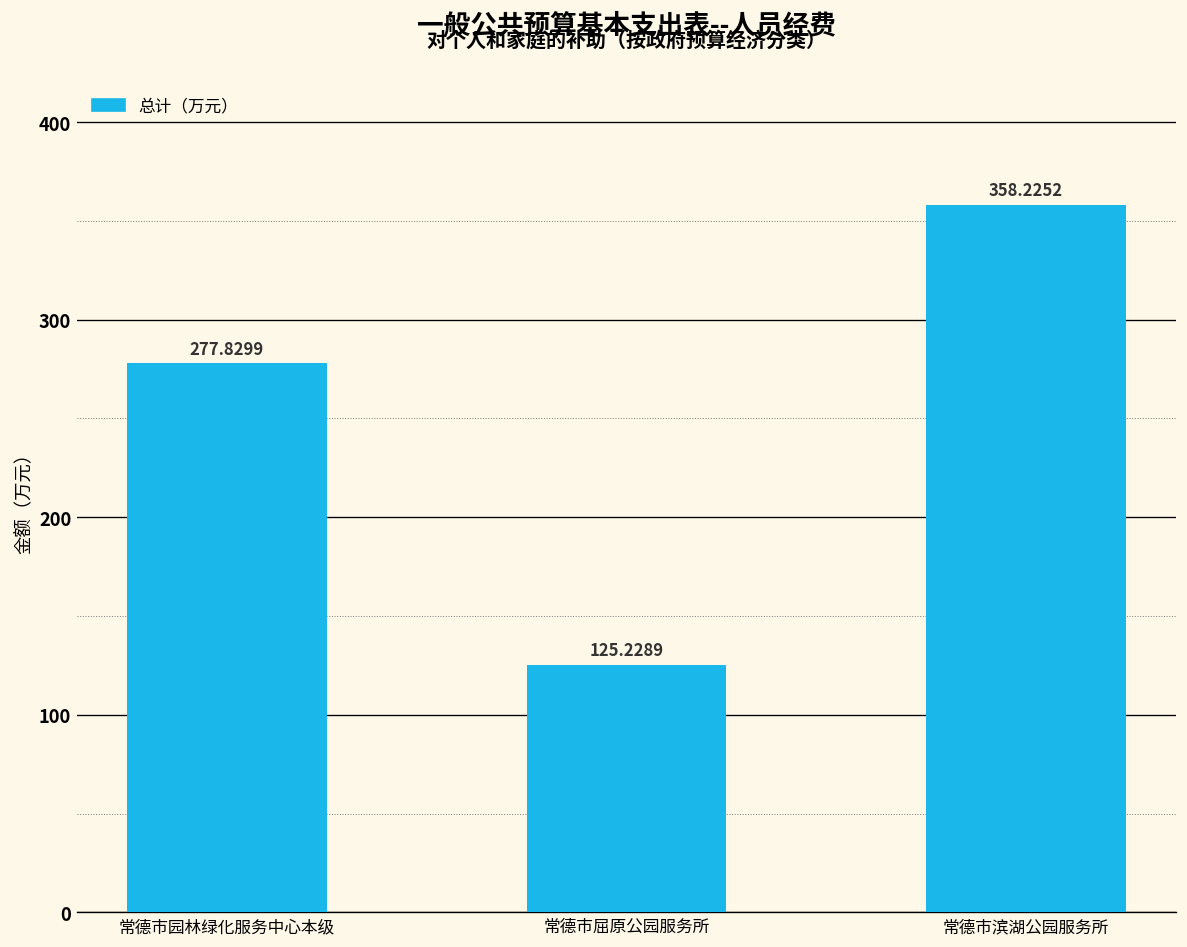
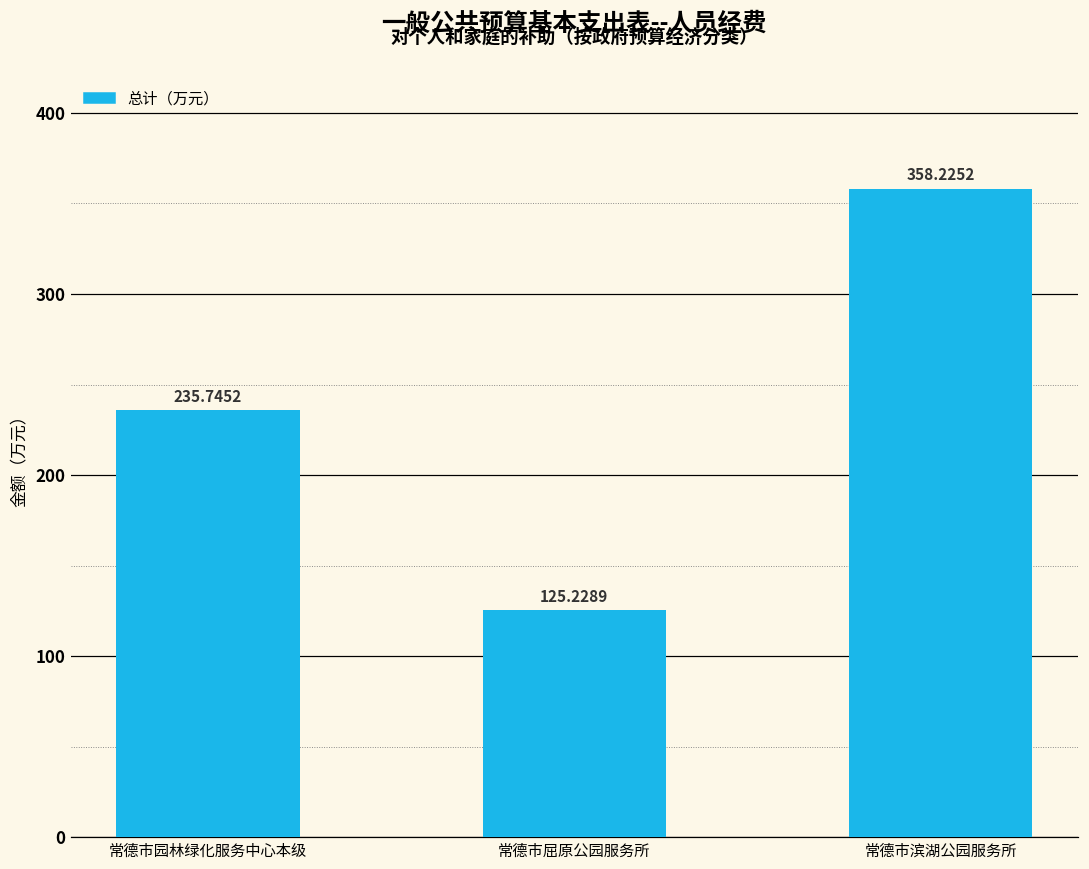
常德市园林绿化服务中心本级: 277.8299 -> 235.7452
